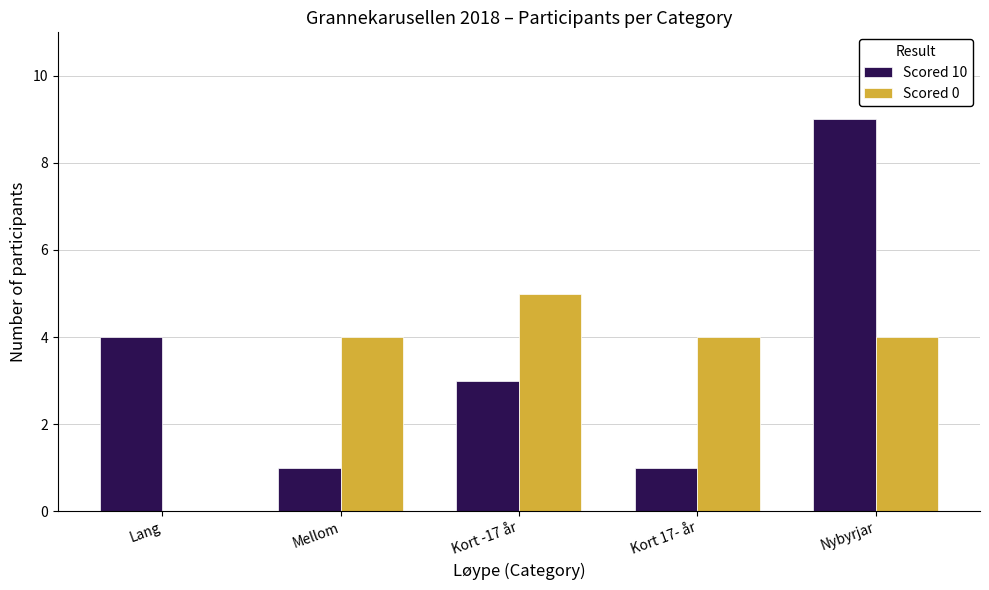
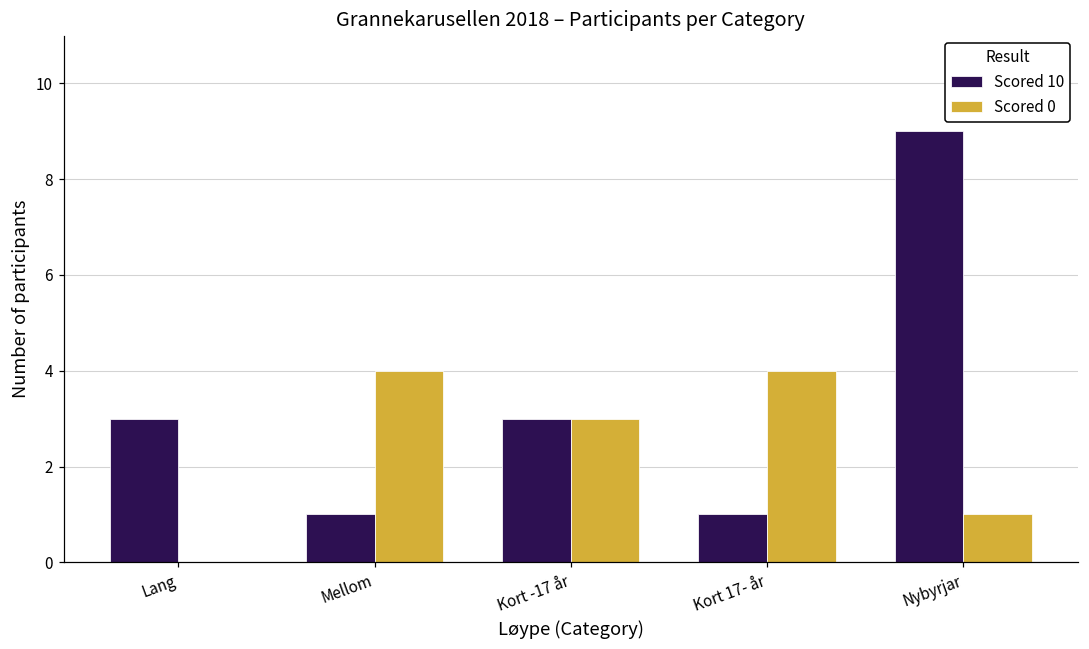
Scored 10, Lang: 4 -> 3
Scored 0, Kort -17 år: 5 -> 3
Scored 0, Nybyrjar: 4 -> 1
